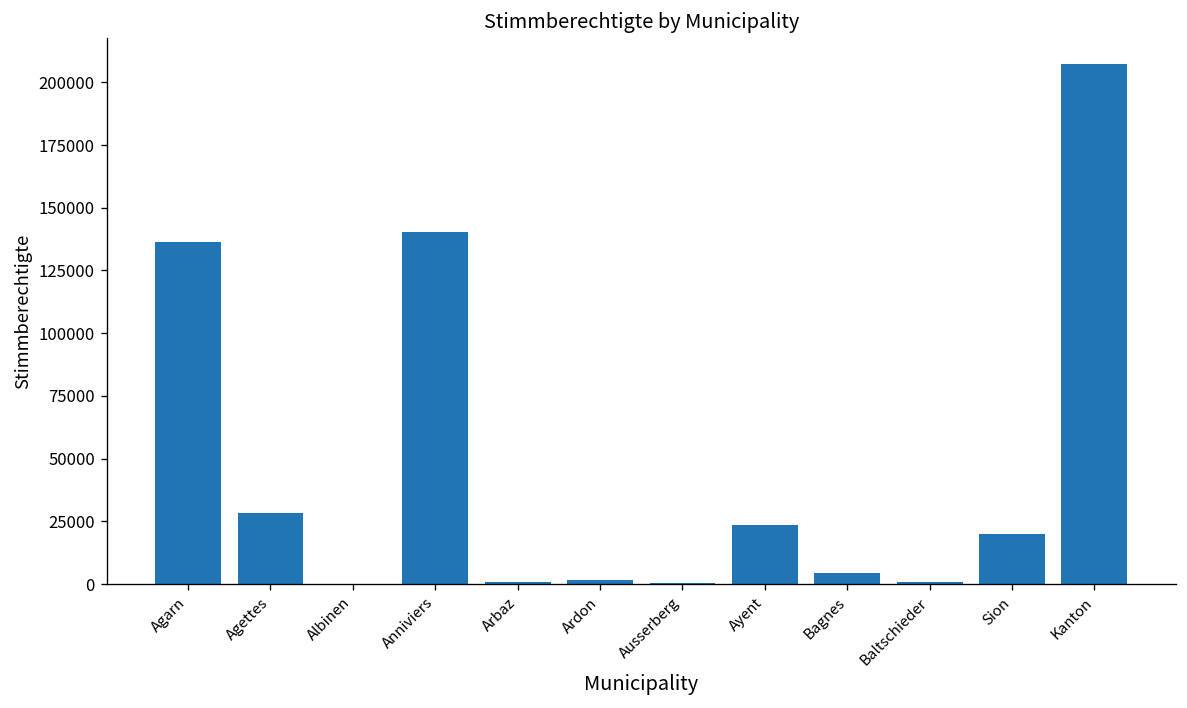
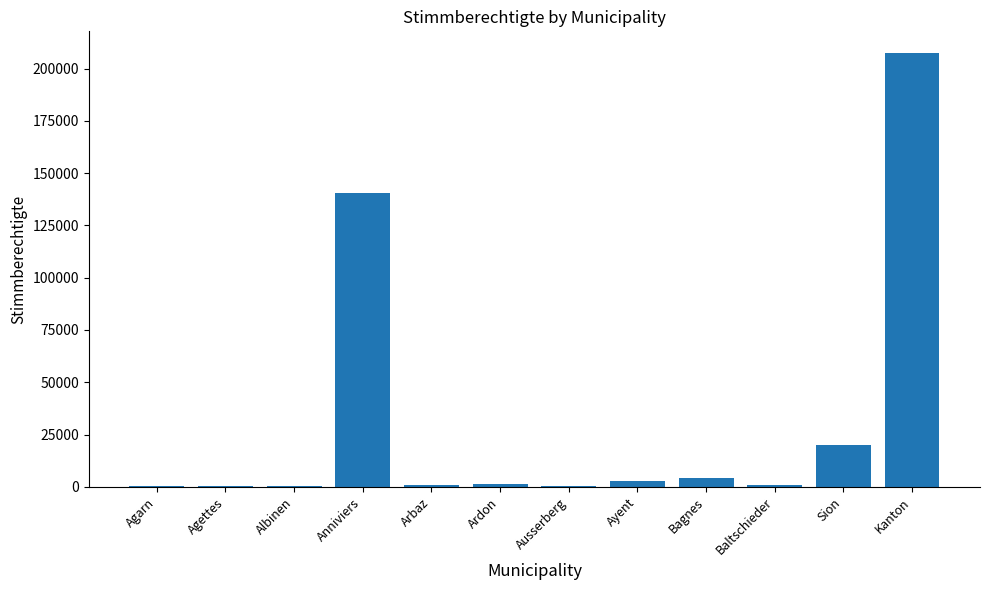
Agarn: 136000 -> 1000
Agettes: 28000 -> 0
Ayent: 24000 -> 3000
